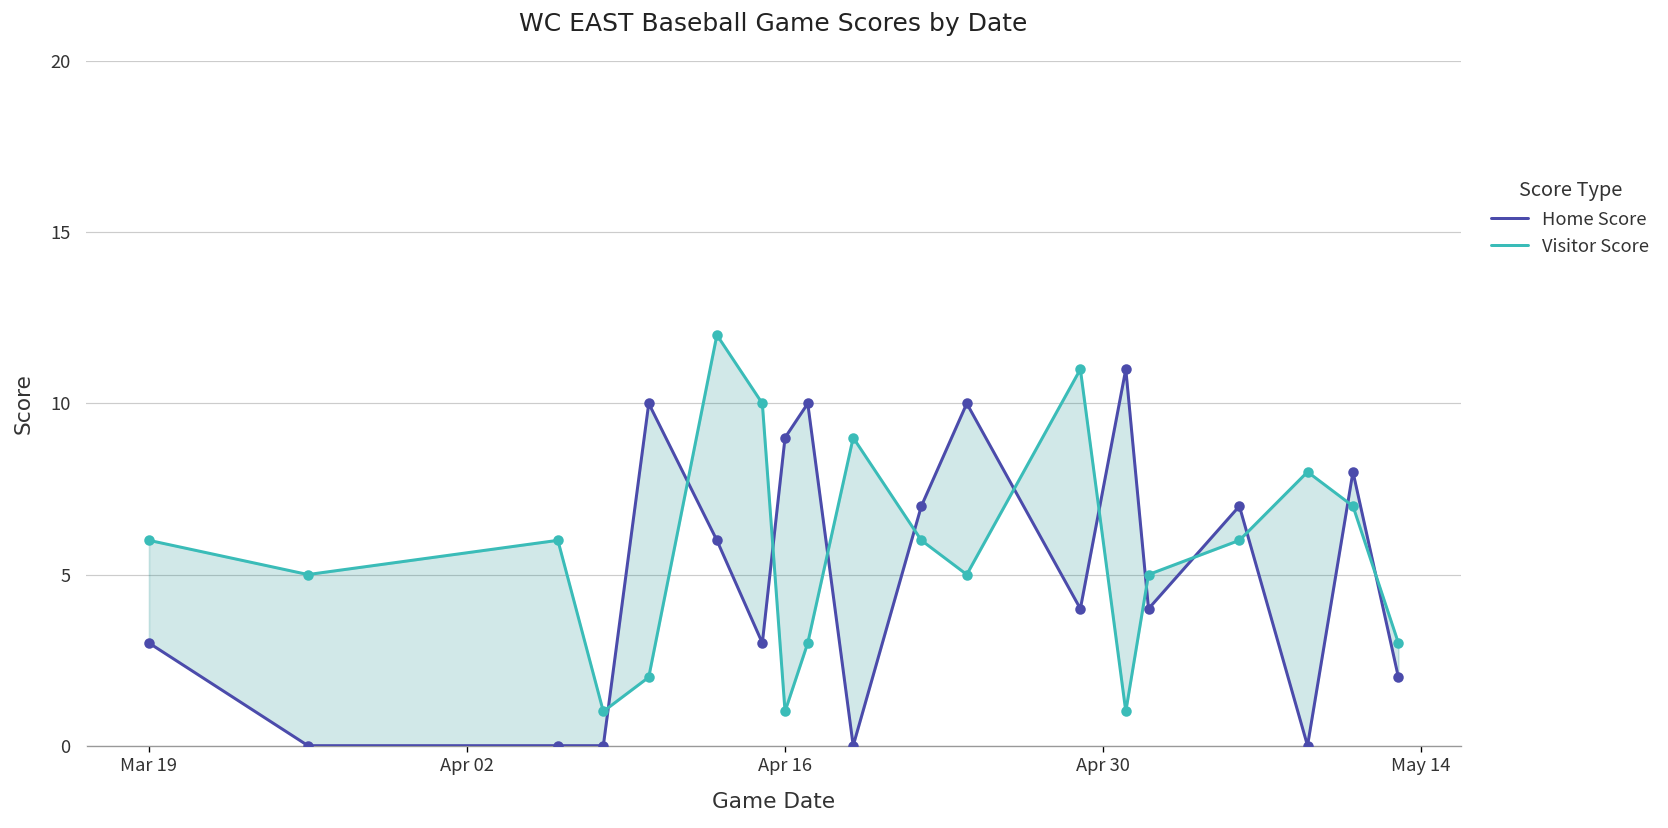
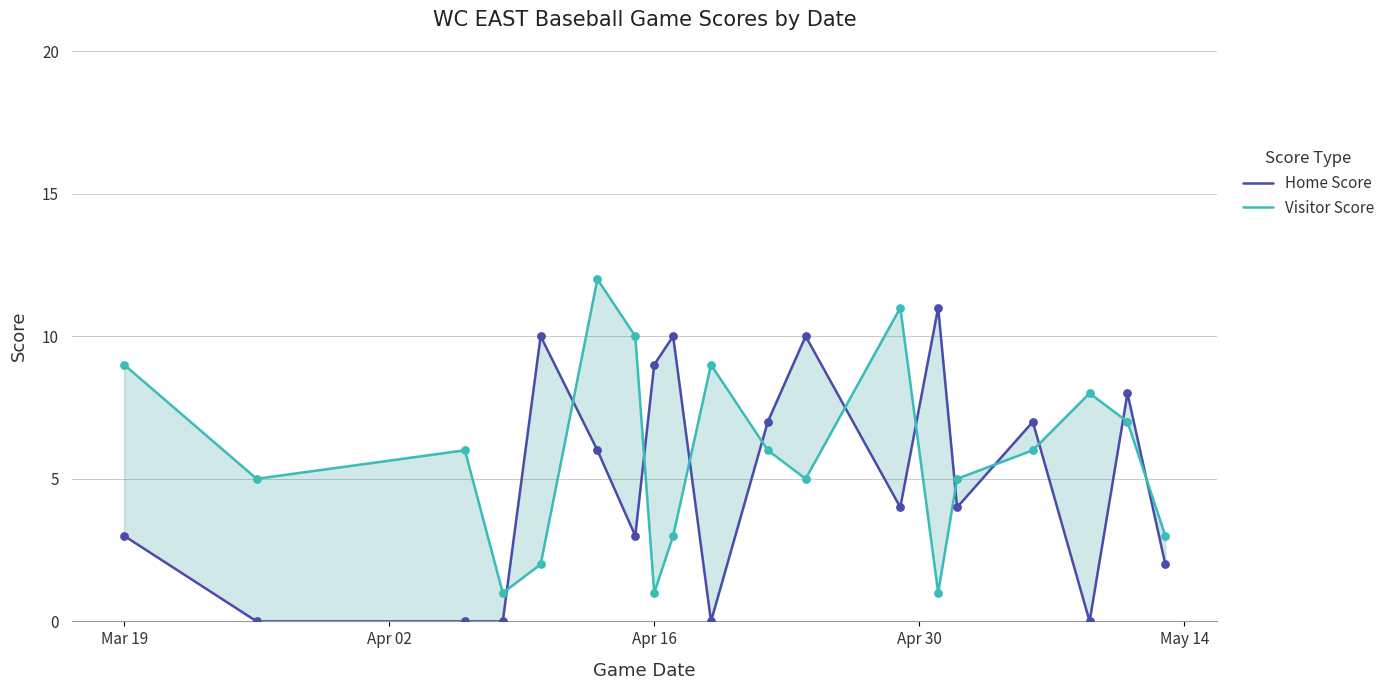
Visitor Score, Mar 19: 6 -> 9
